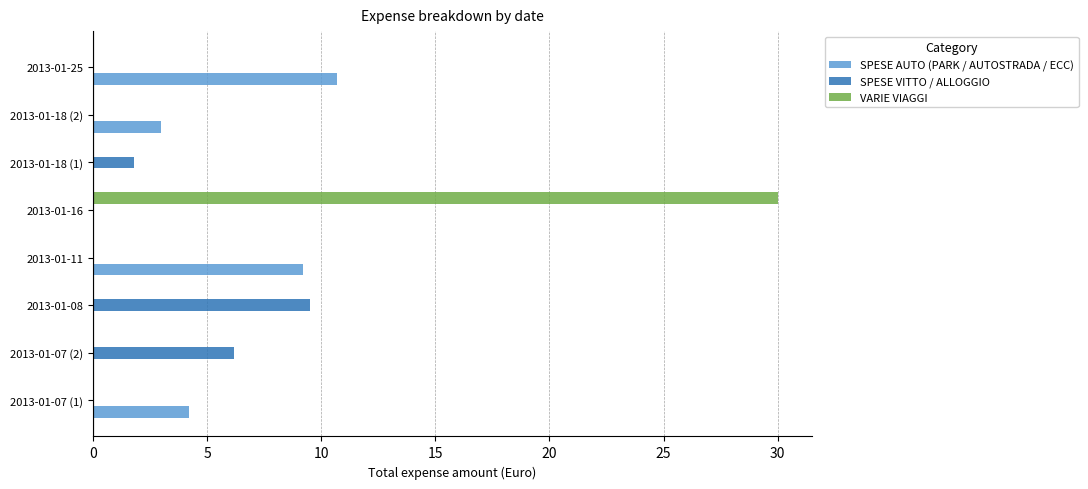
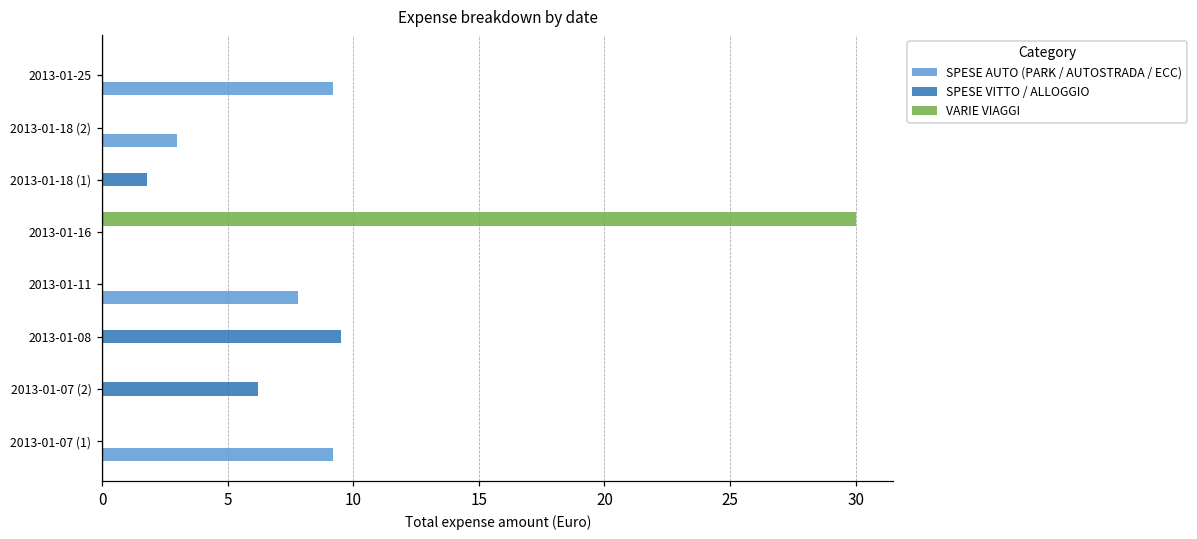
SPESE AUTO (PARK / AUTOSTRADA / ECC), 2013-01-25: 10.7 -> 9.2
SPESE AUTO (PARK / AUTOSTRADA / ECC), 2013-01-11: 9.2 -> 7.8
SPESE AUTO (PARK / AUTOSTRADA / ECC), 2013-01-07 (1): 4.2 -> 9.2
